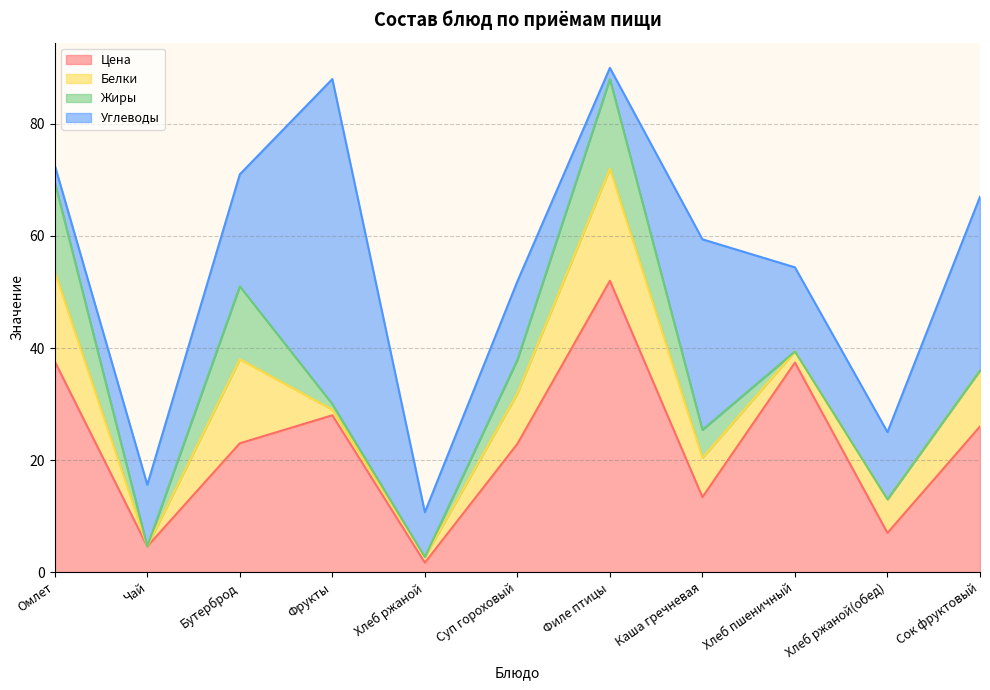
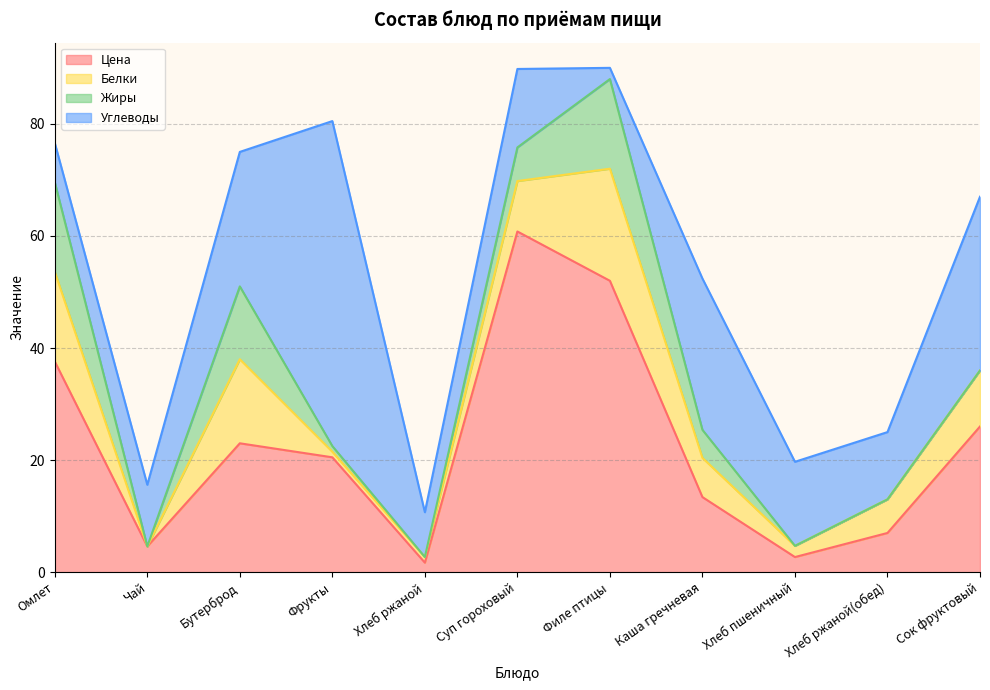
Углеводы, Омлет: 3 -> 7
Углеводы, Бутерброд: 20 -> 24
Цена, Фрукты: 28 -> 21
Цена, Суп гороховый: 23 -> 61
Углеводы, Каша гречневая: 34 -> 27
Цена, Хлеб пшеничный: 37 -> 3
